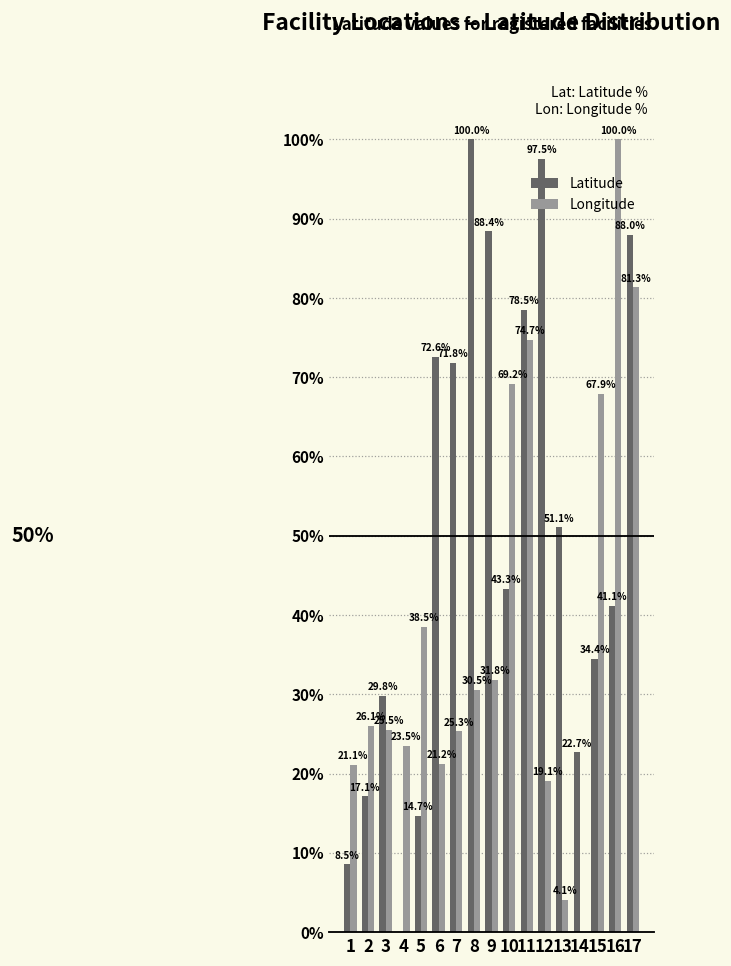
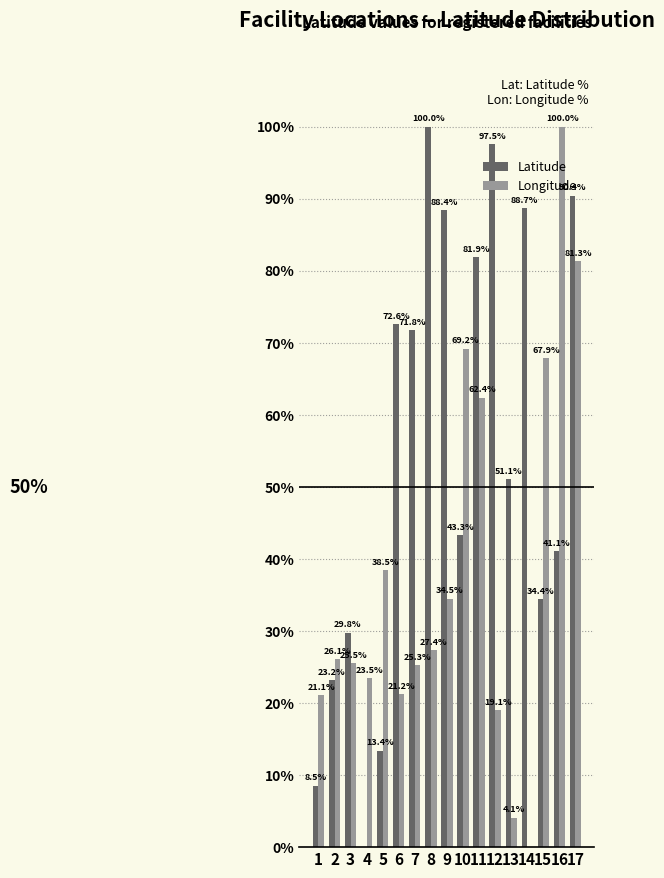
Latitude, 2: 17.1% -> 23.2%
Latitude, 5: 14.7% -> 13.4%
Longitude, 8: 30.5% -> 27.4%
Longitude, 9: 31.8% -> 34.5%
Latitude, 11: 78.5% -> 81.9%
Longitude, 11: 74.7% -> 62.4%
Latitude, 14: 22.7% -> 88.7%
Latitude, 17: 88.0% -> 90.4%
